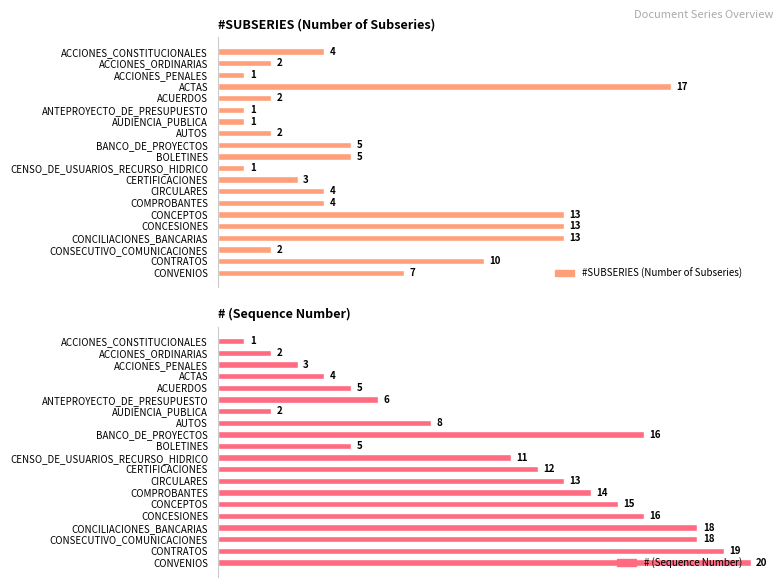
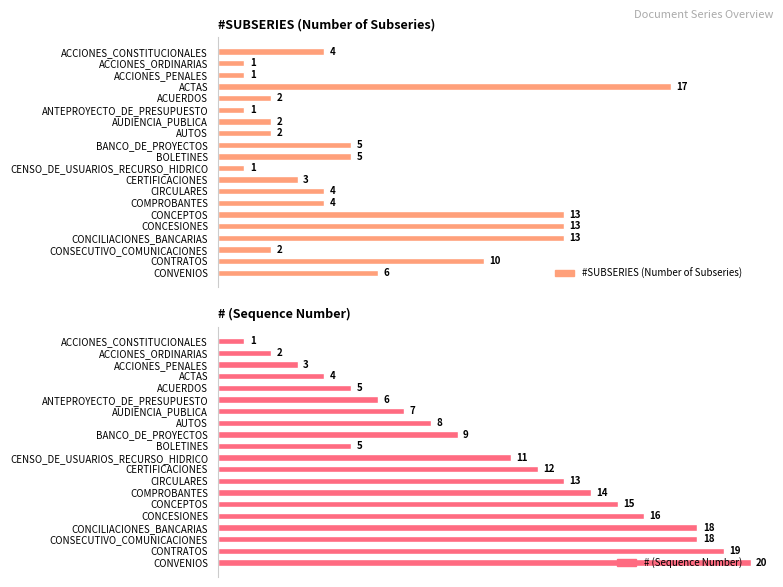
#SUBSERIES (Number of Subseries), ACCIONES_ORDINARIAS: 2 -> 1
#SUBSERIES (Number of Subseries), AUDIENCIA_PUBLICA: 1 -> 2
#SUBSERIES (Number of Subseries), CONVENIOS: 7 -> 6
# (Sequence Number), AUDIENCIA_PUBLICA: 2 -> 7
# (Sequence Number), BANCO_DE_PROYECTOS: 16 -> 9
